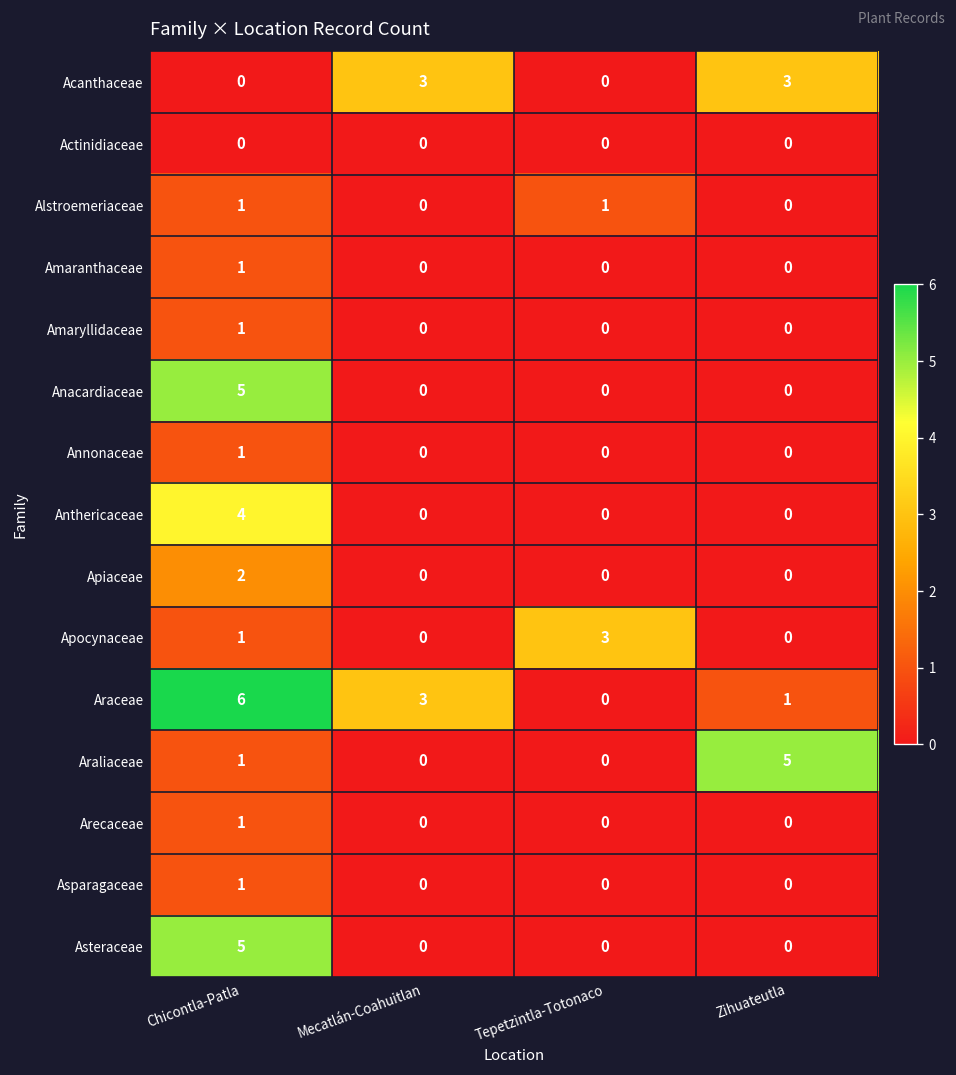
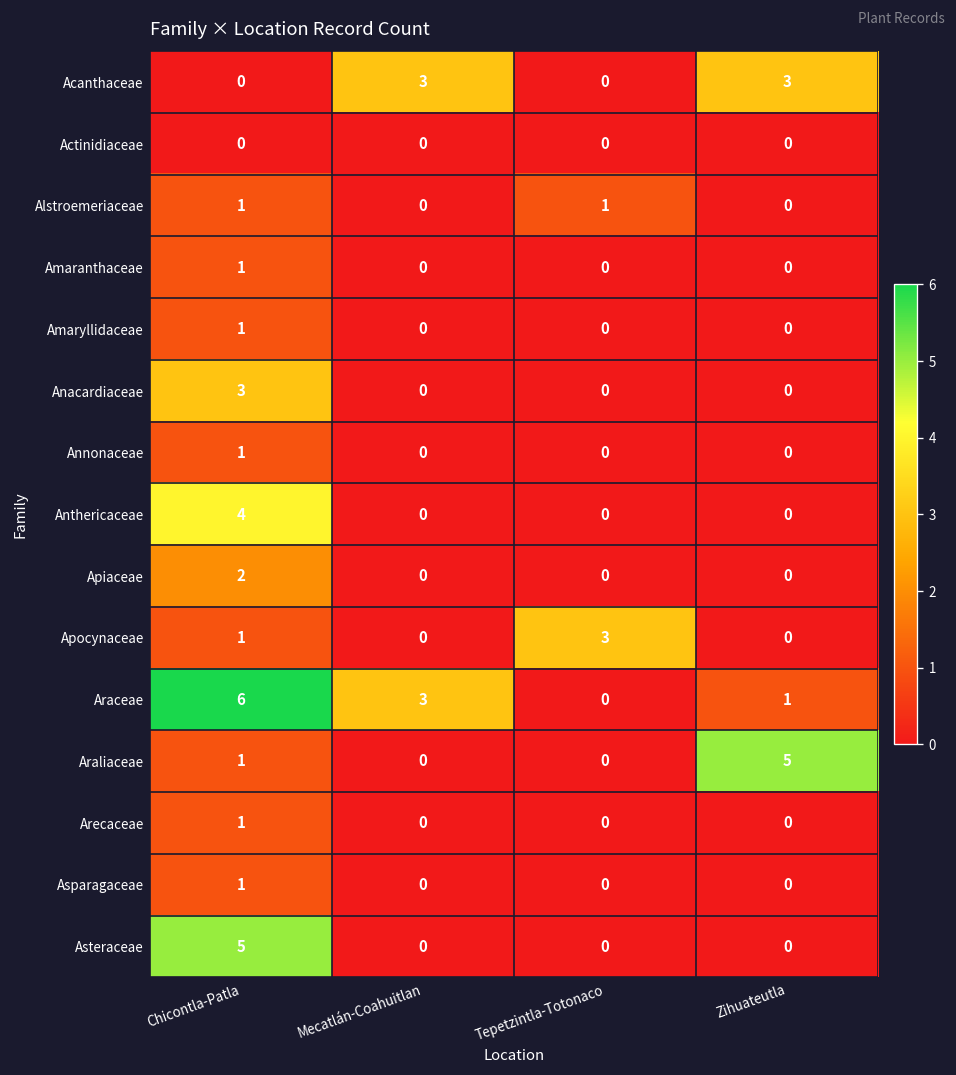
Anacardiaceae, Chicontla-Patla: 5 -> 3
